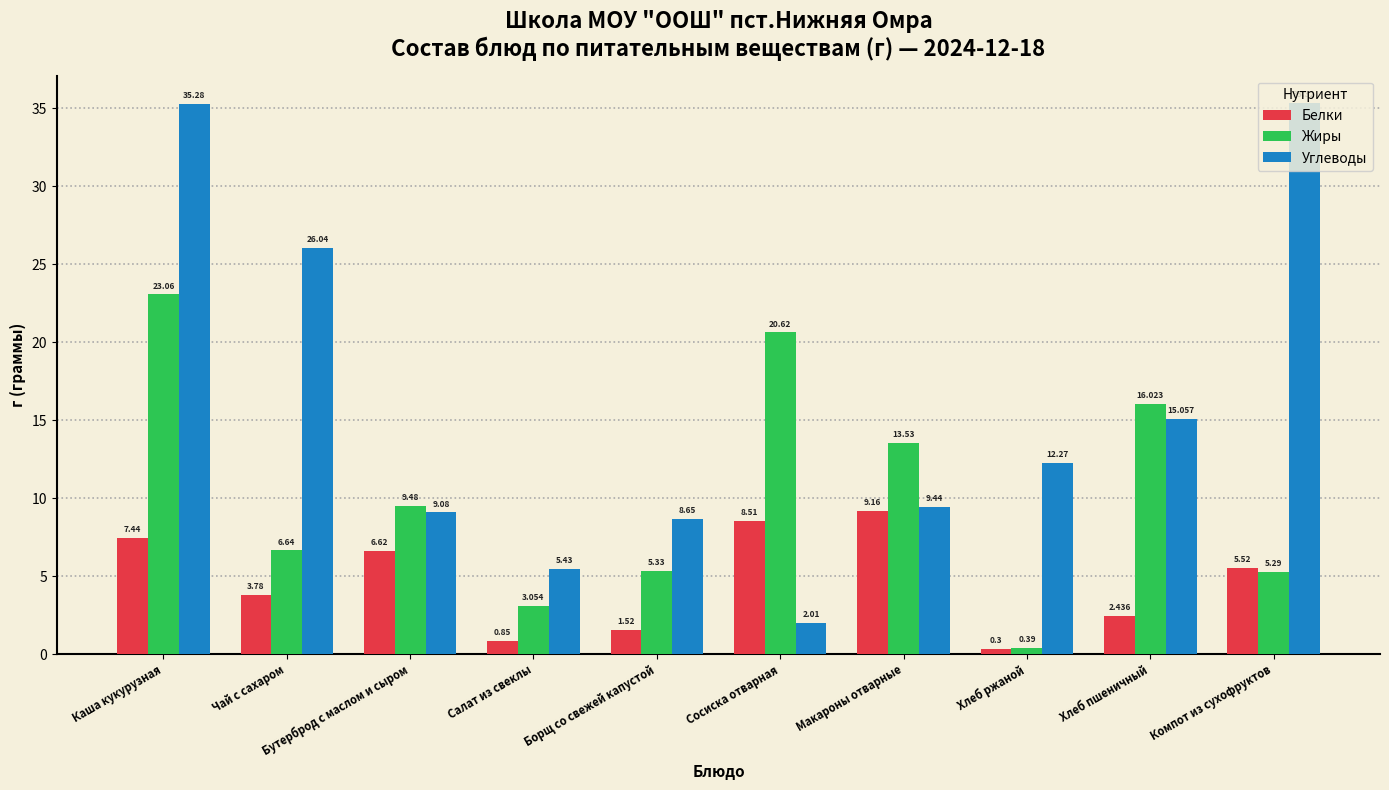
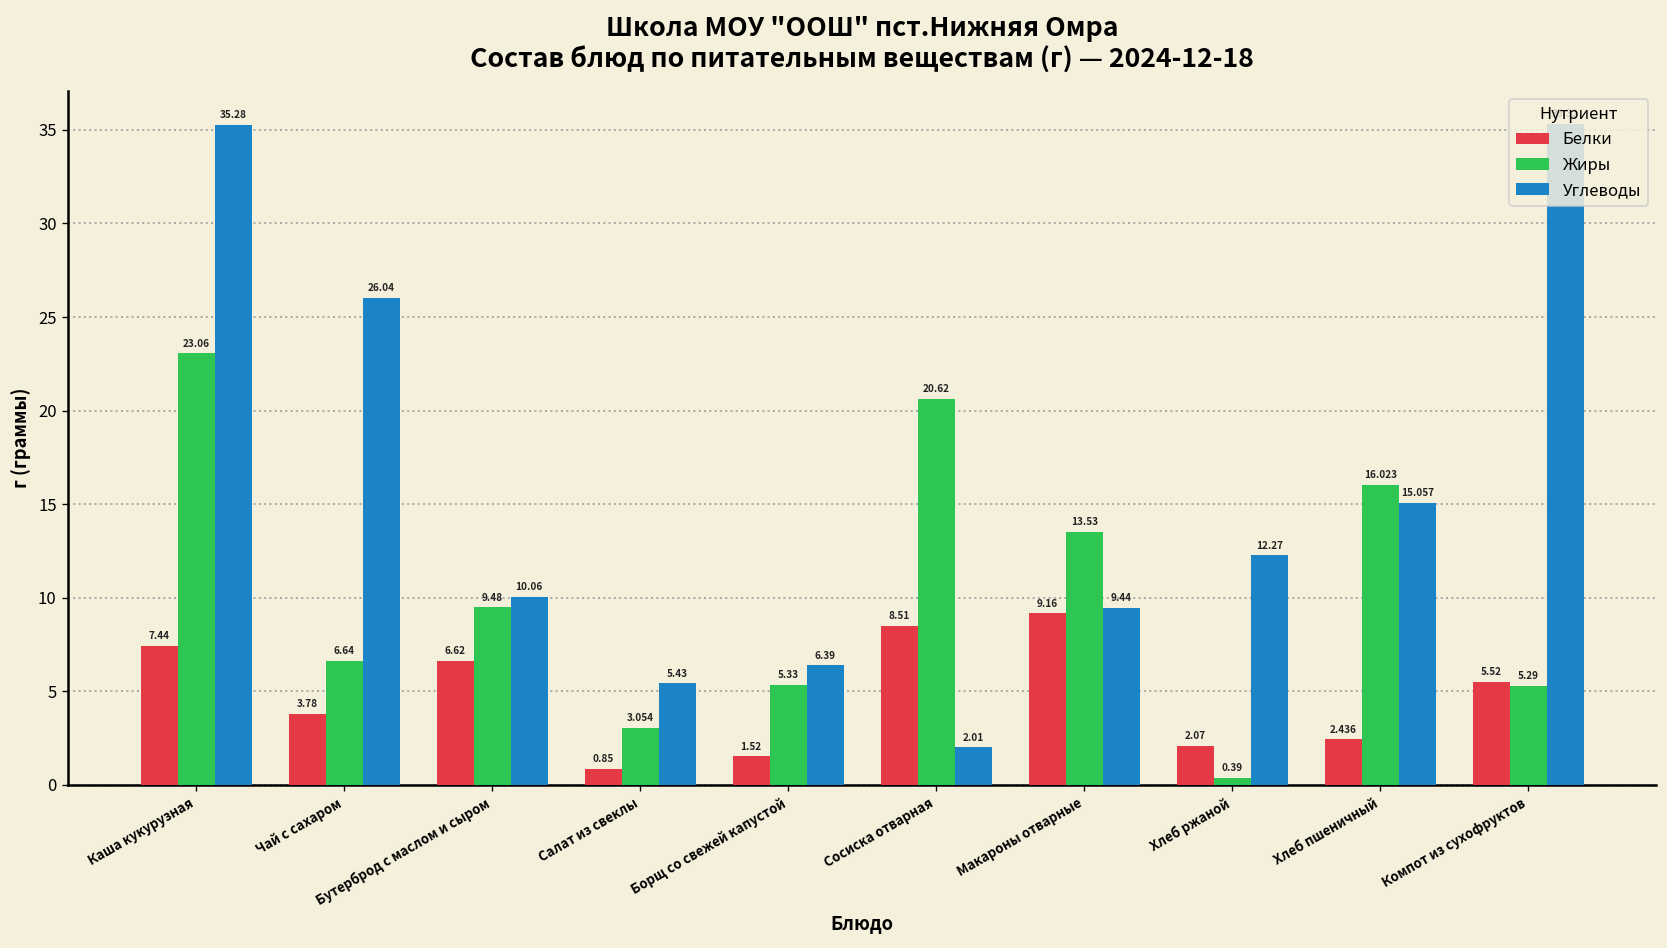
Углеводы, Бутерброд с маслом и сыром: 9.08 -> 10.06
Углеводы, Борщ со свежей капустой: 8.65 -> 6.39
Белки, Хлеб ржаной: 0.3 -> 2.07
